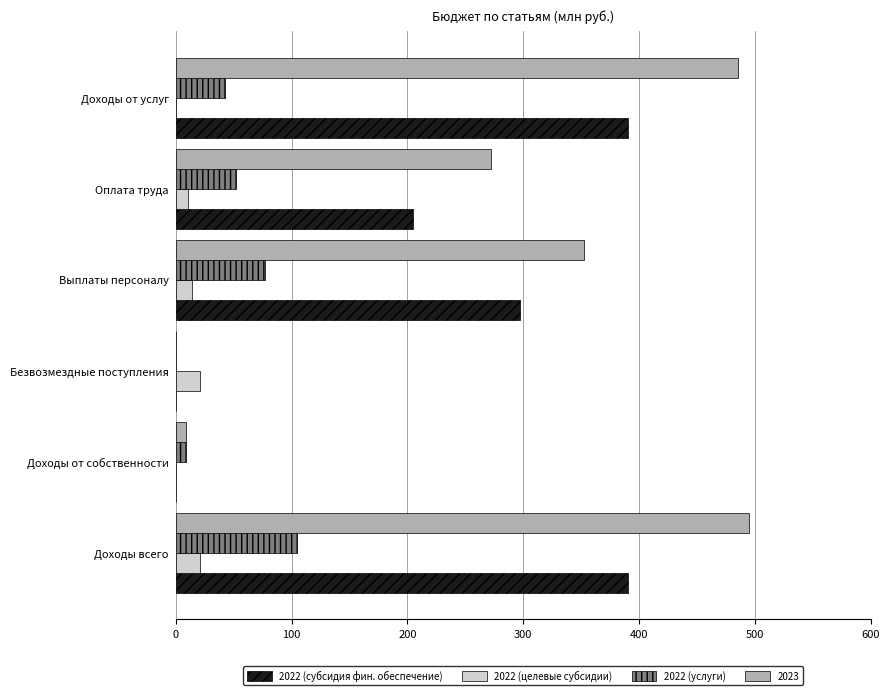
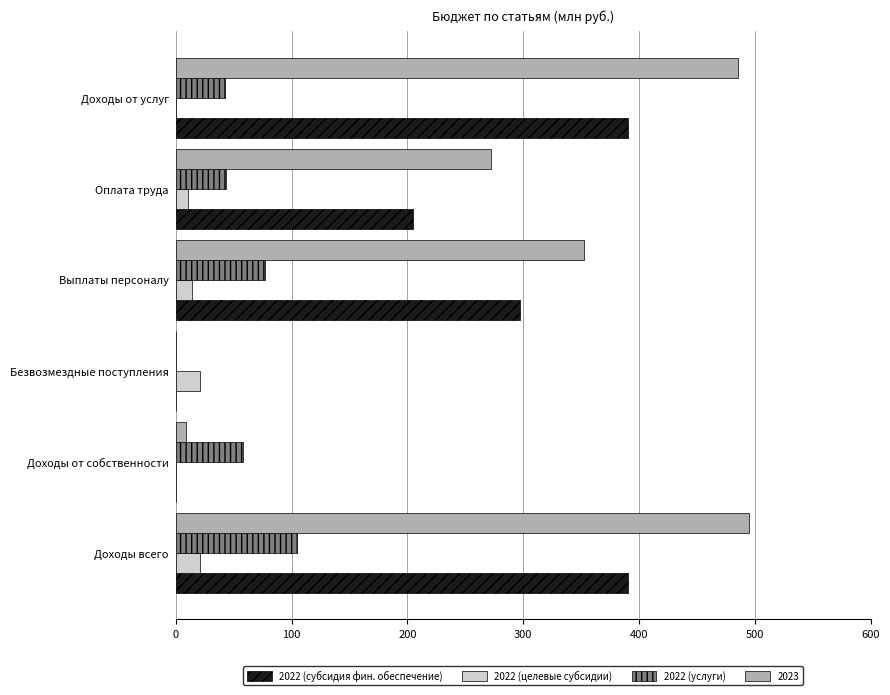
2022 (услуги), Оплата труда: 52 -> 44
2022 (услуги), Доходы от собственности: 9 -> 58
